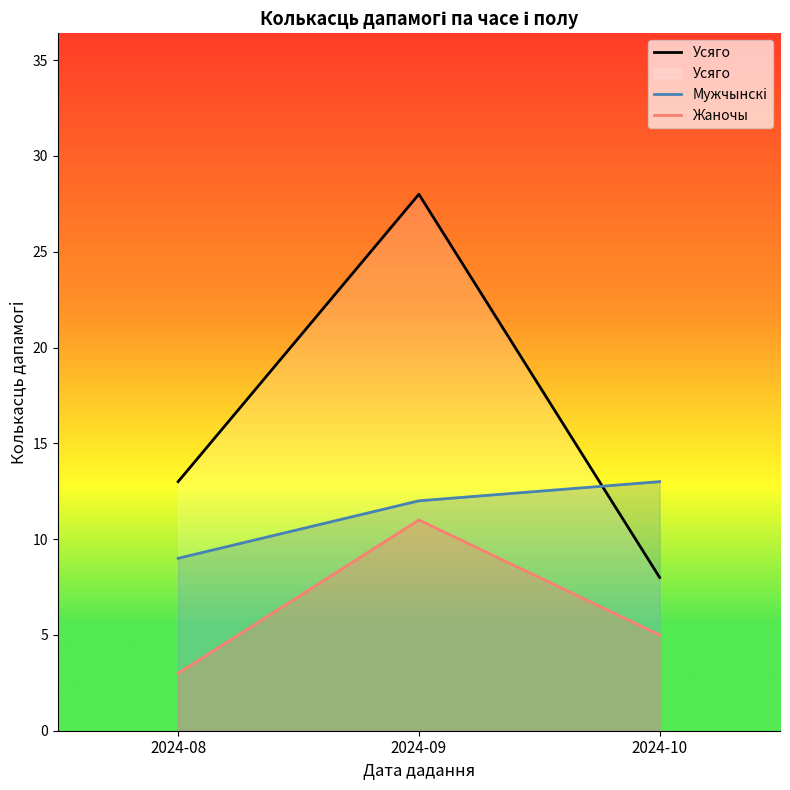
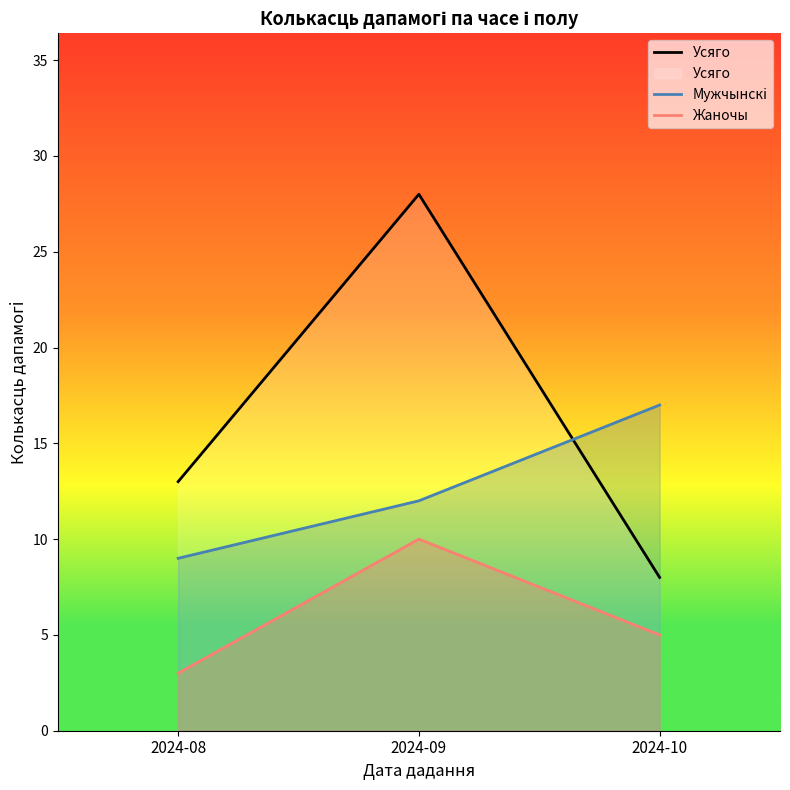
Жаночы, 2024-09: 11 -> 10
Мужчынскі, 2024-10: 13 -> 17
